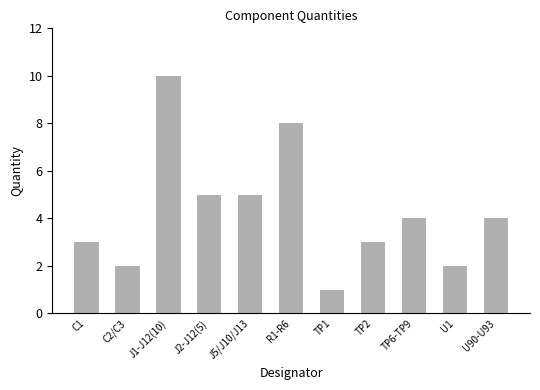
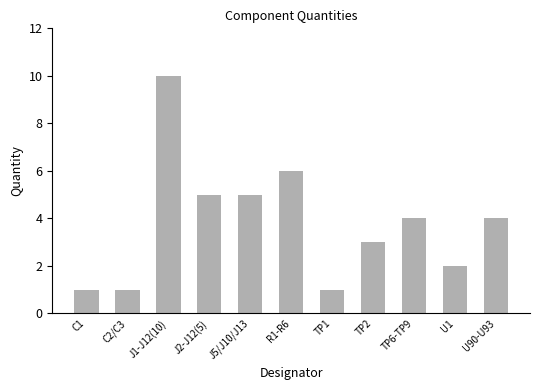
C1: 3 -> 1
C2/C3: 2 -> 1
R1-R6: 8 -> 6
